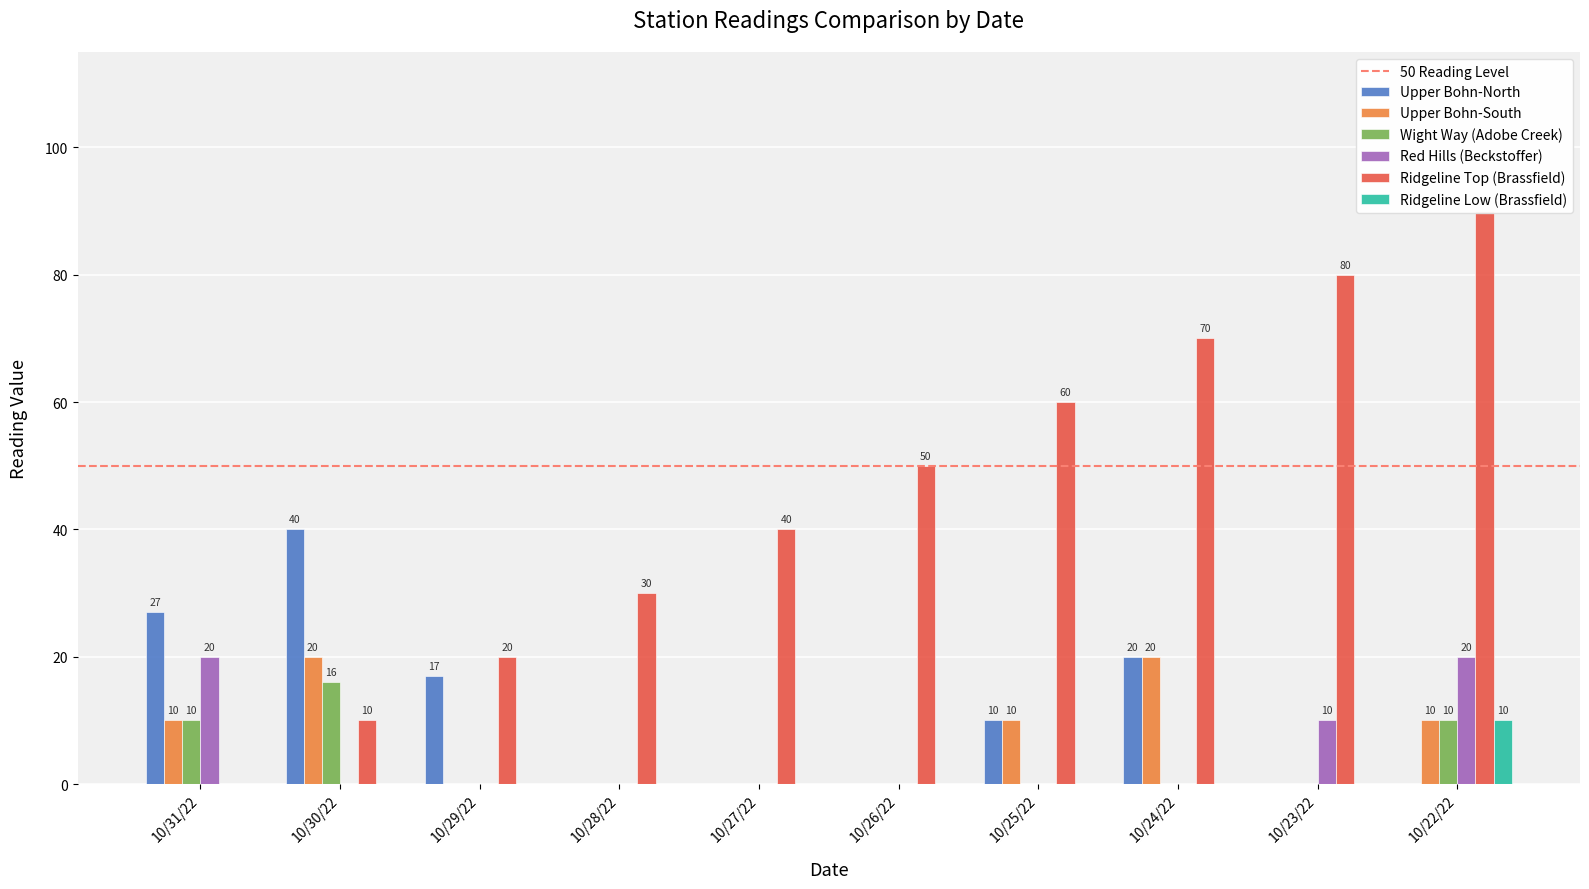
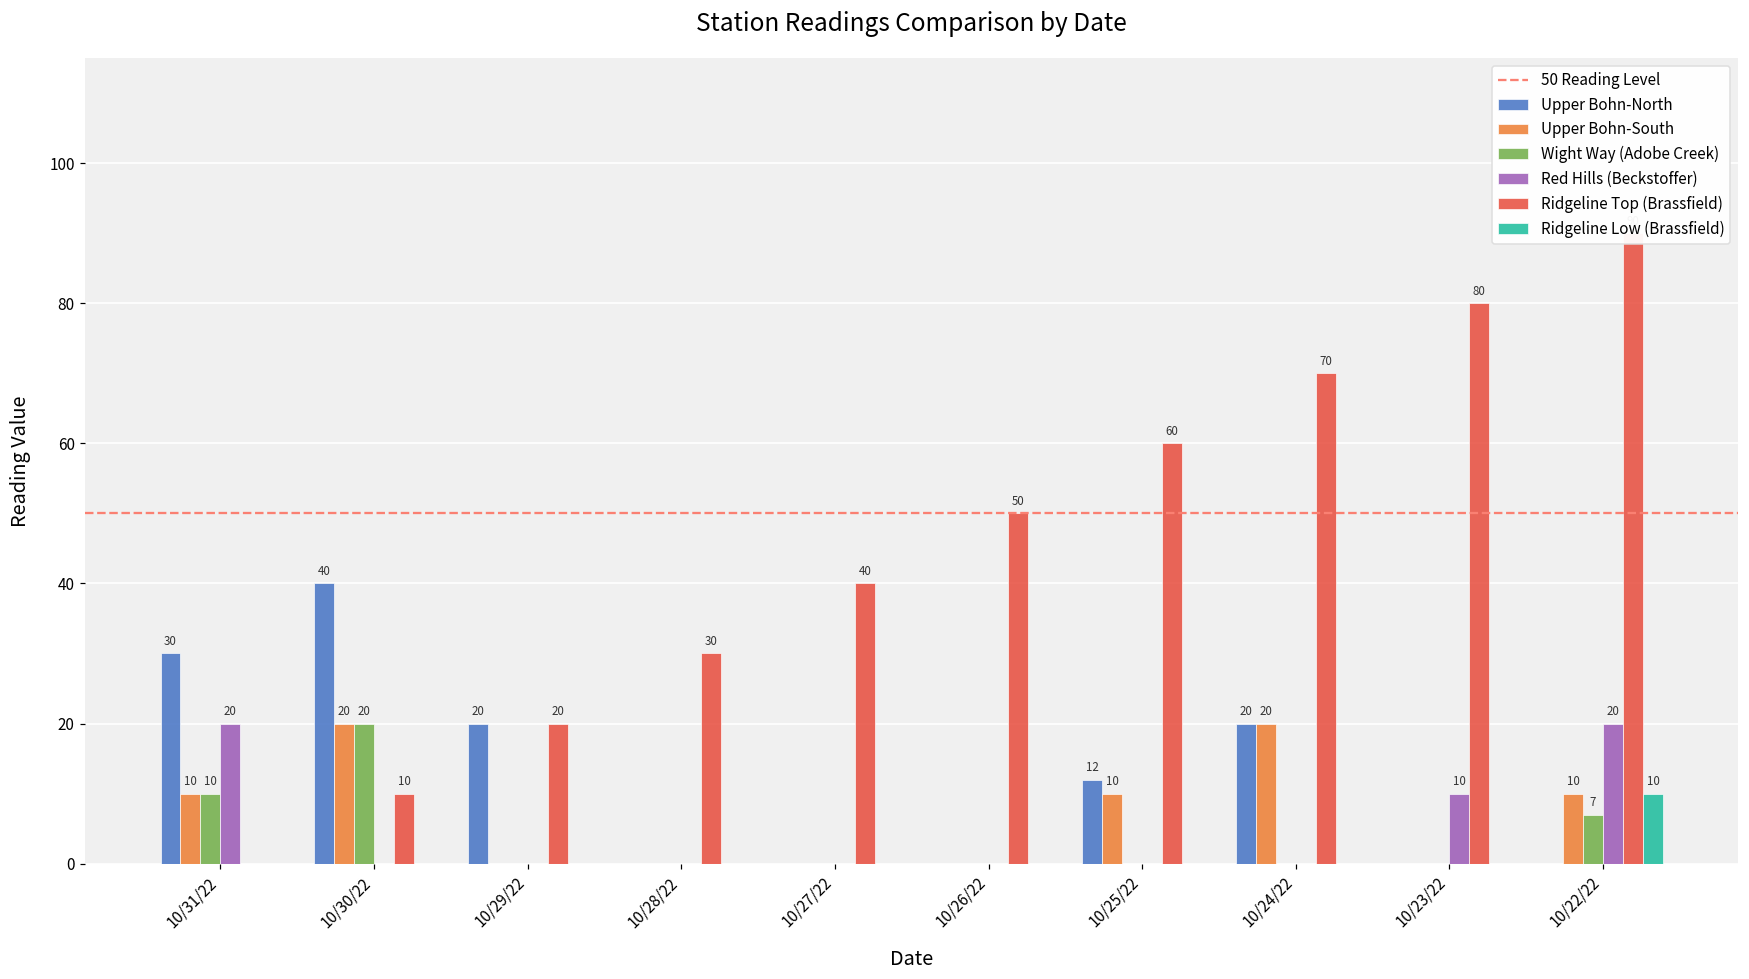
Upper Bohn-North, 10/31/22: 27 -> 30
Wight Way (Adobe Creek), 10/30/22: 16 -> 20
Upper Bohn-North, 10/29/22: 17 -> 20
Upper Bohn-North, 10/25/22: 10 -> 12
Wight Way (Adobe Creek), 10/22/22: 10 -> 7
